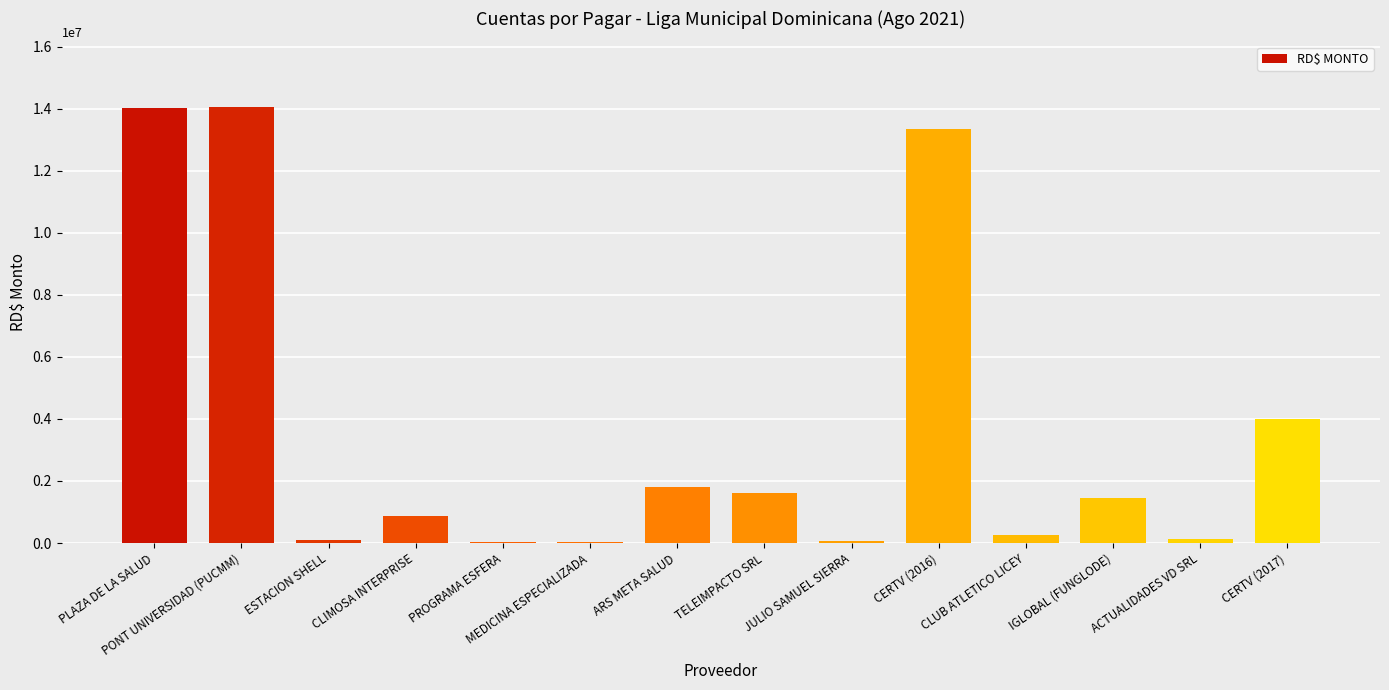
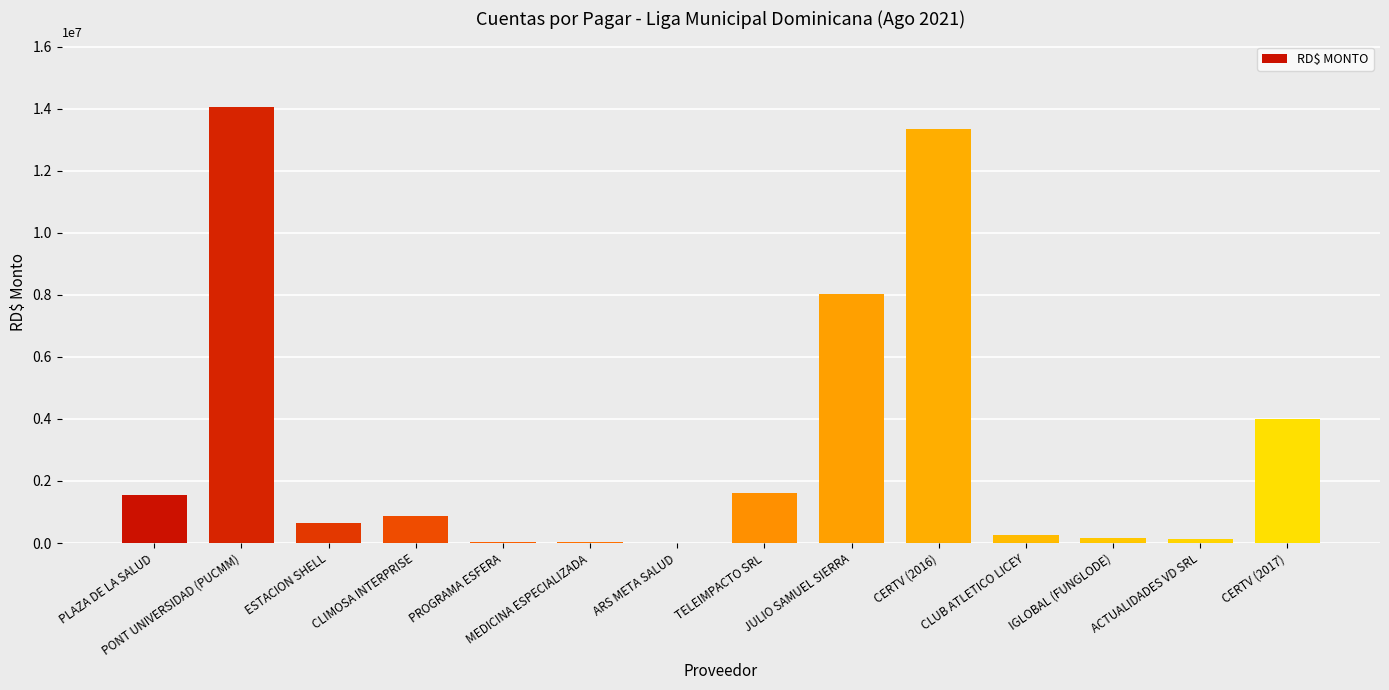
PLAZA DE LA SALUD: 14000000 -> 1500000
ESTACION SHELL: 100000 -> 600000
ARS META SALUD: 1800000 -> 0
JULIO SAMUEL SIERRA: 100000 -> 8000000
IGLOBAL (FUNGLODE): 1500000 -> 200000
